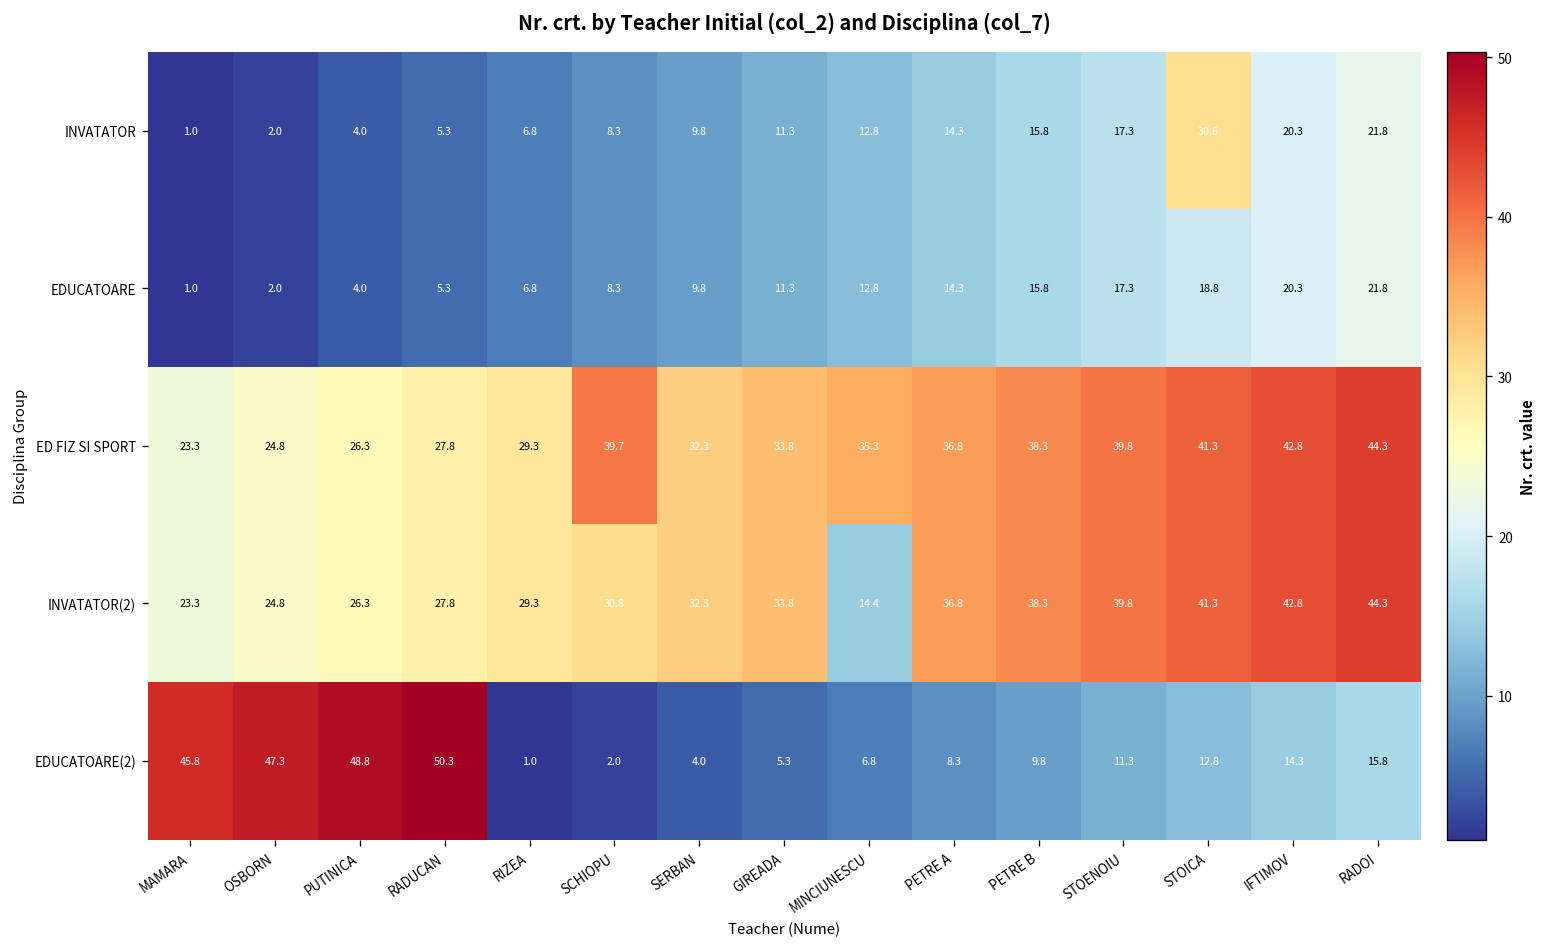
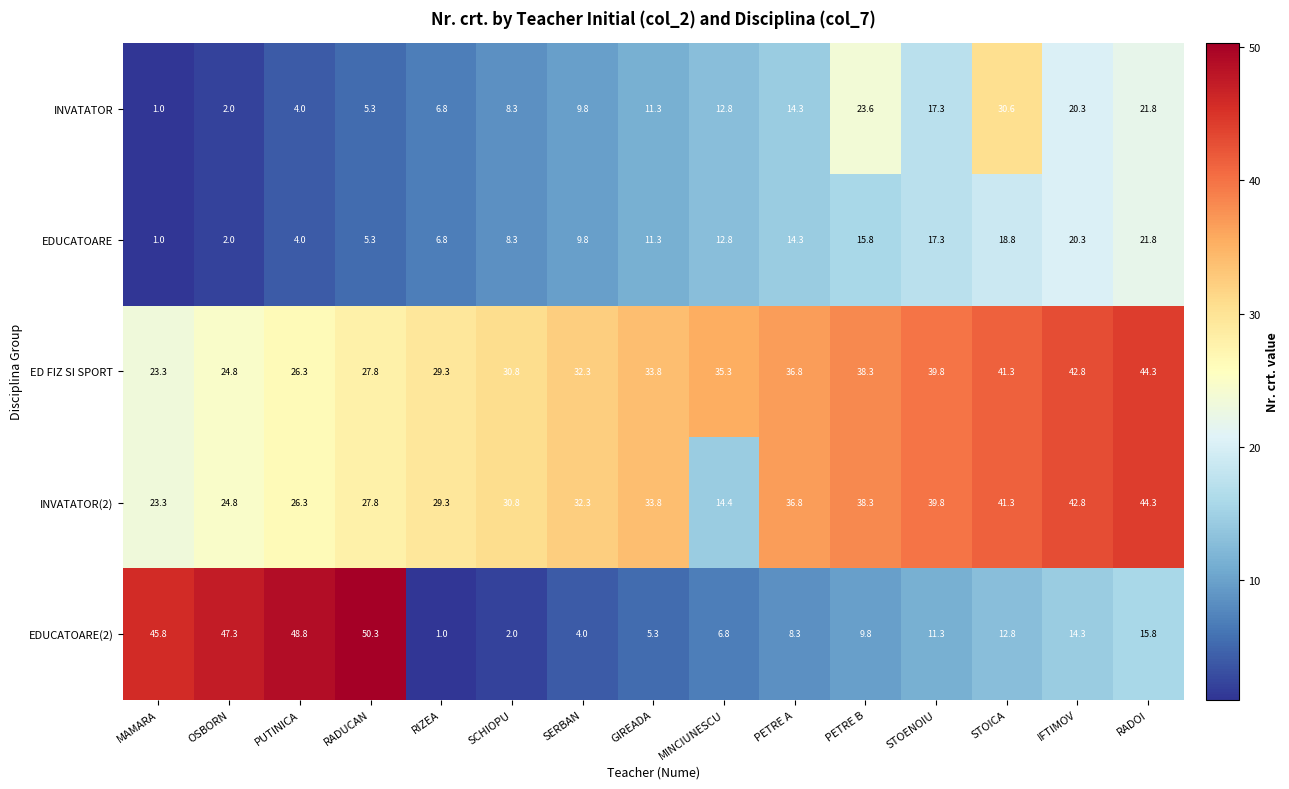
INVATATOR, PETRE B: 15.8 -> 23.6
ED FIZ SI SPORT, SCHIOPU: 39.7 -> 30.8
